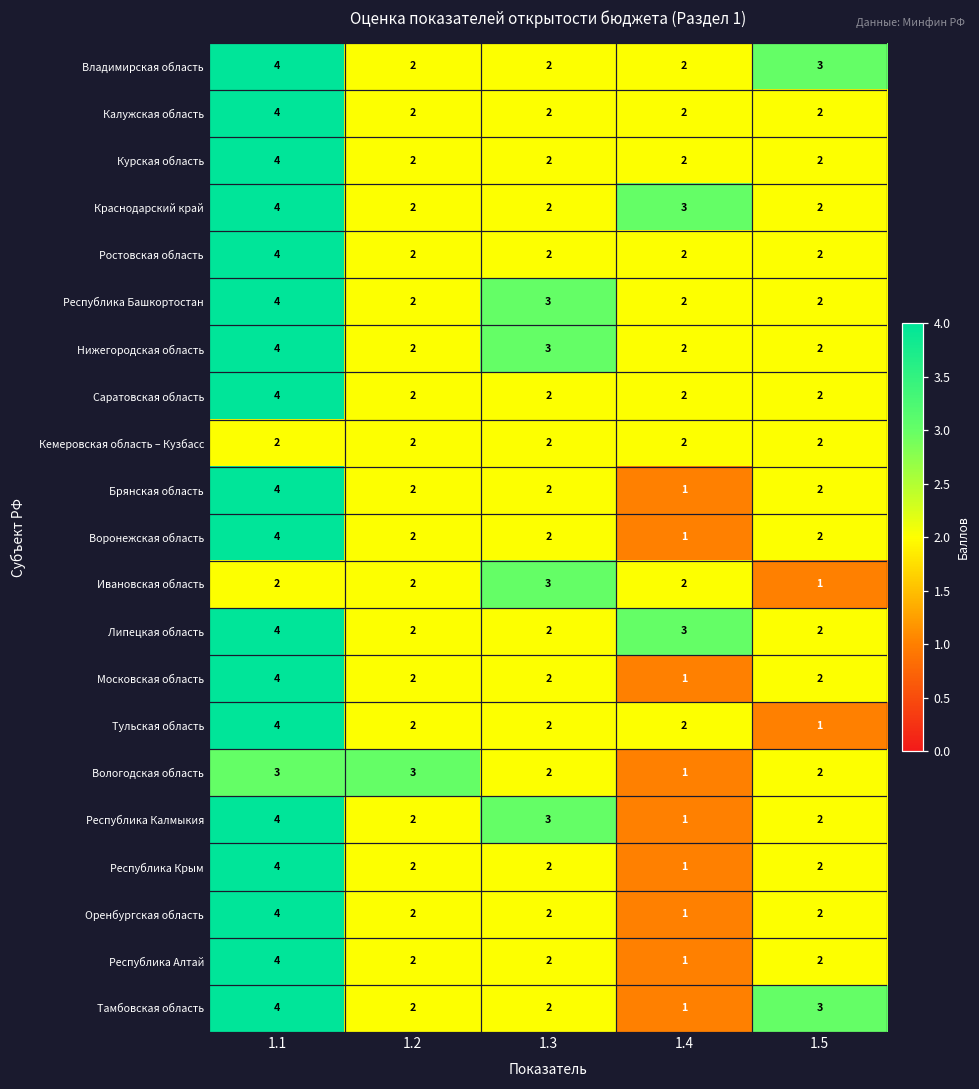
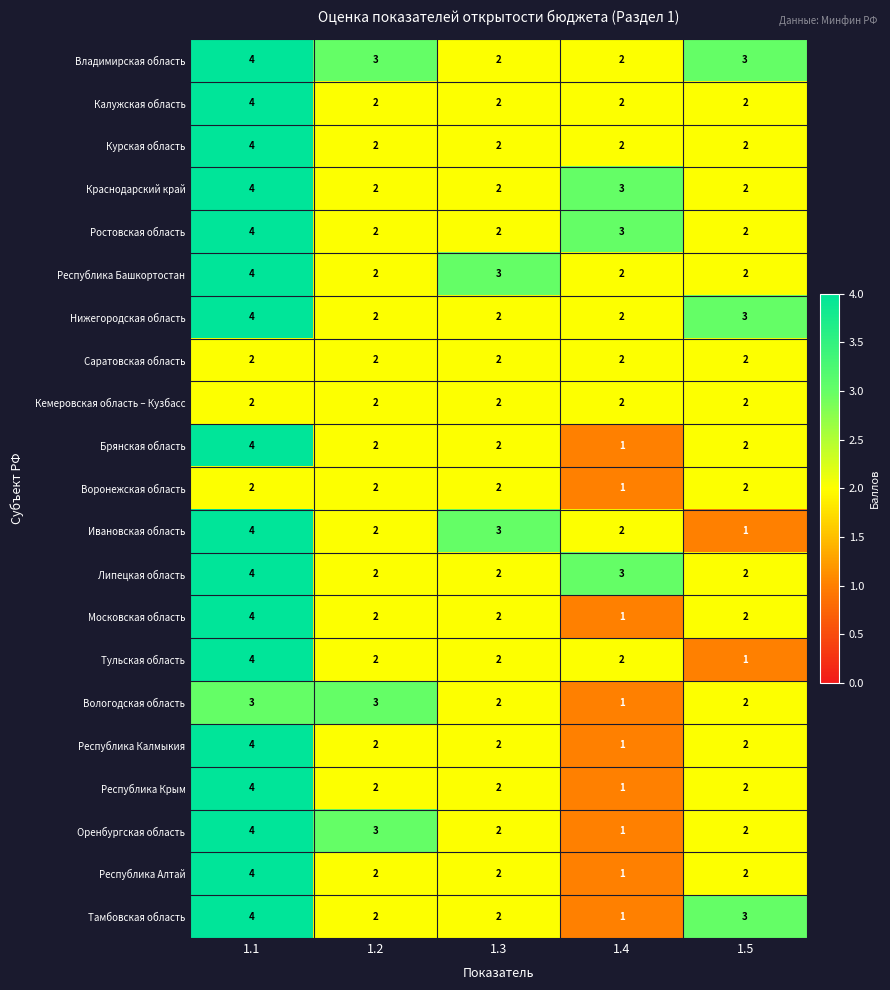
Владимирская область, 1.2: 2 -> 3
Ростовская область, 1.4: 2 -> 3
Нижегородская область, 1.3: 3 -> 2
Нижегородская область, 1.5: 2 -> 3
Саратовская область, 1.1: 4 -> 2
Воронежская область, 1.1: 4 -> 2
Ивановская область, 1.1: 2 -> 4
Республика Калмыкия, 1.3: 3 -> 2
Оренбургская область, 1.2: 2 -> 3
